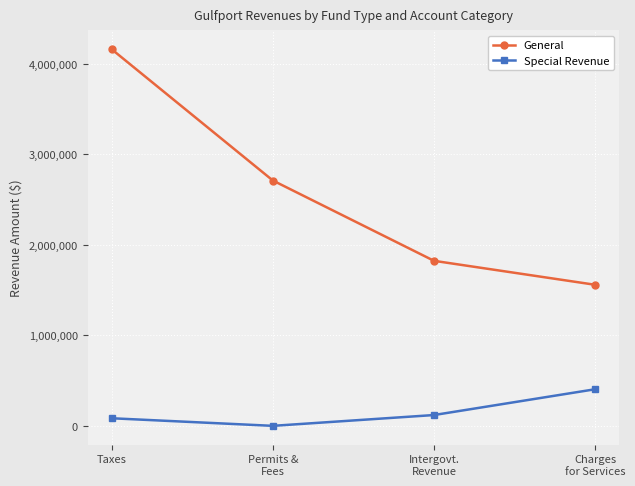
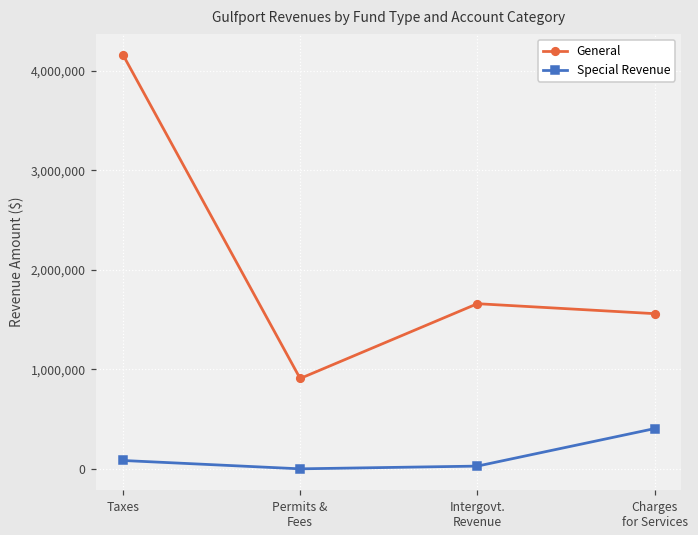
General, Permits & Fees: 2,700,000 -> 900,000
General, Intergovt. Revenue: 1,800,000 -> 1,700,000
Special Revenue, Intergovt. Revenue: 100,000 -> 0
